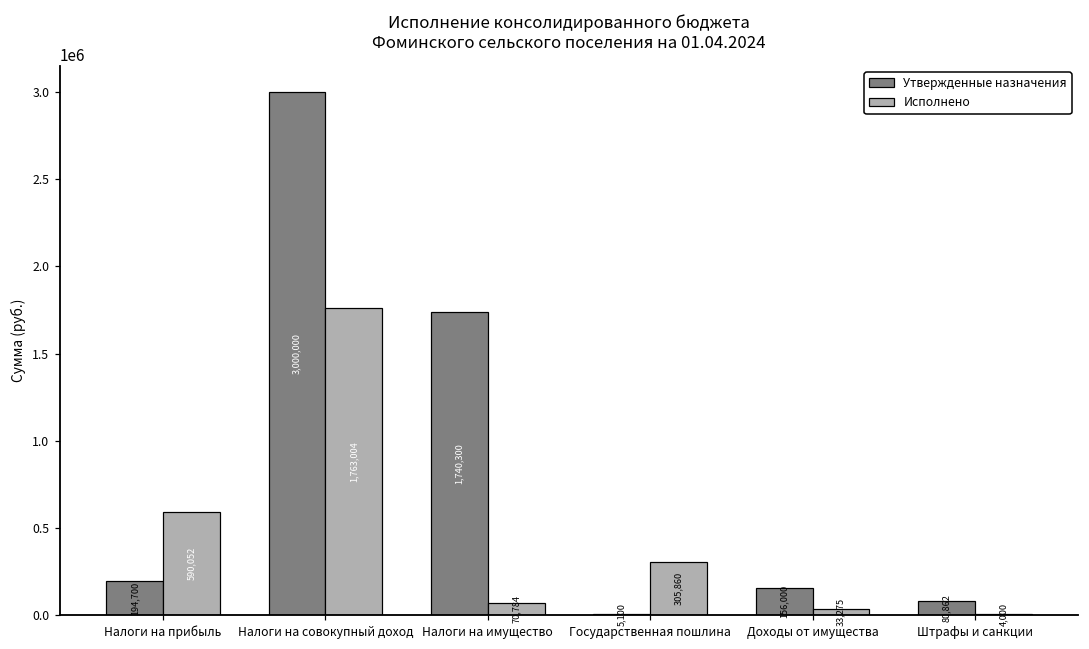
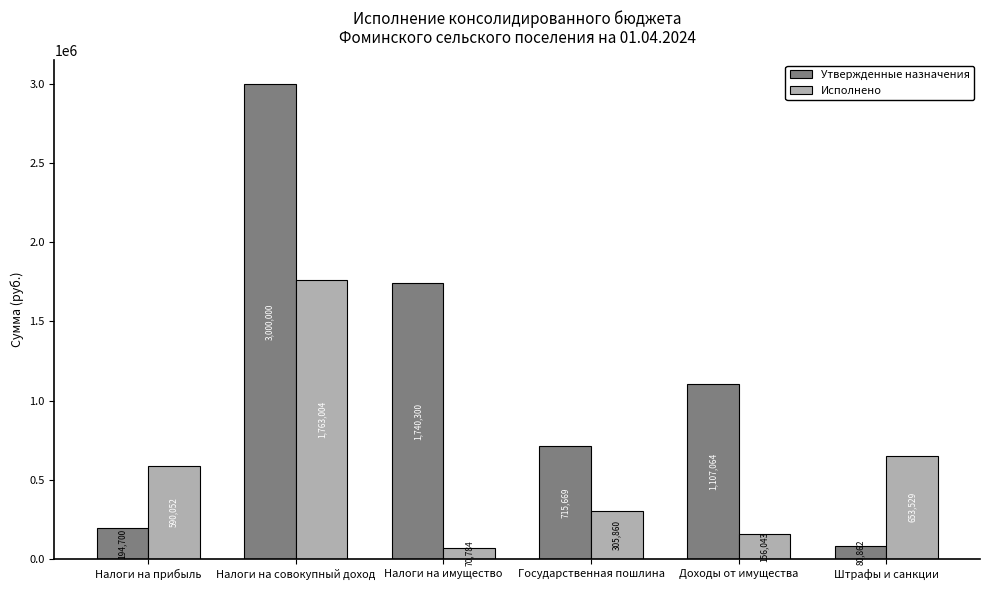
Утвержденные назначения, Государственная пошлина: 5,100 -> 715,669
Утвержденные назначения, Доходы от имущества: 156,000 -> 1,107,064
Исполнено, Доходы от имущества: 33,275 -> 156,043
Исполнено, Штрафы и санкции: 4,000 -> 653,529
